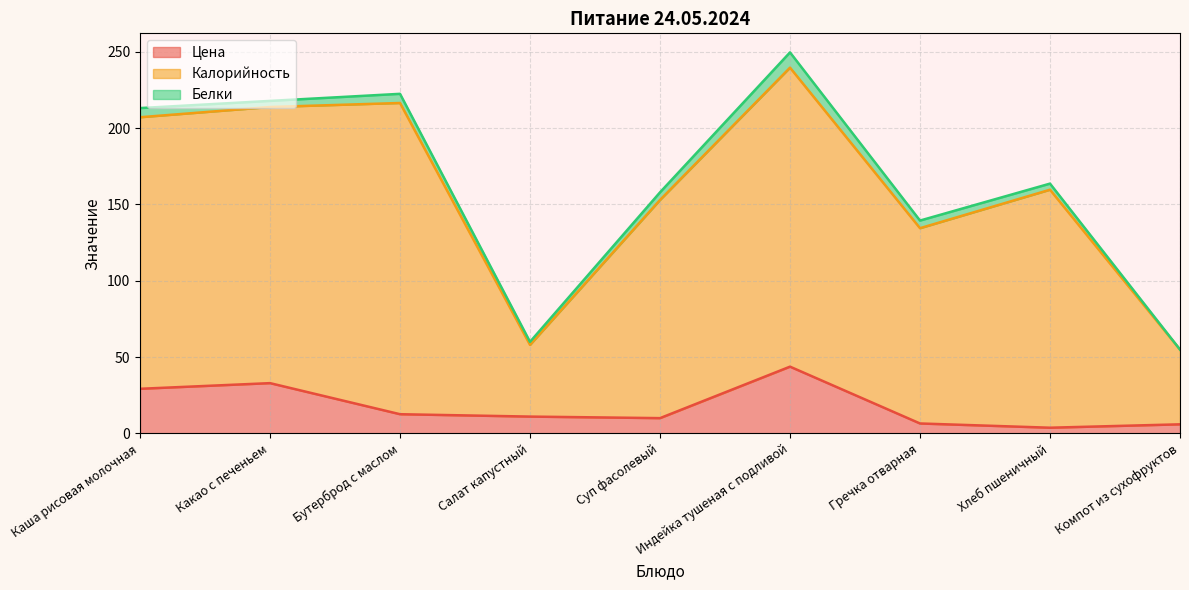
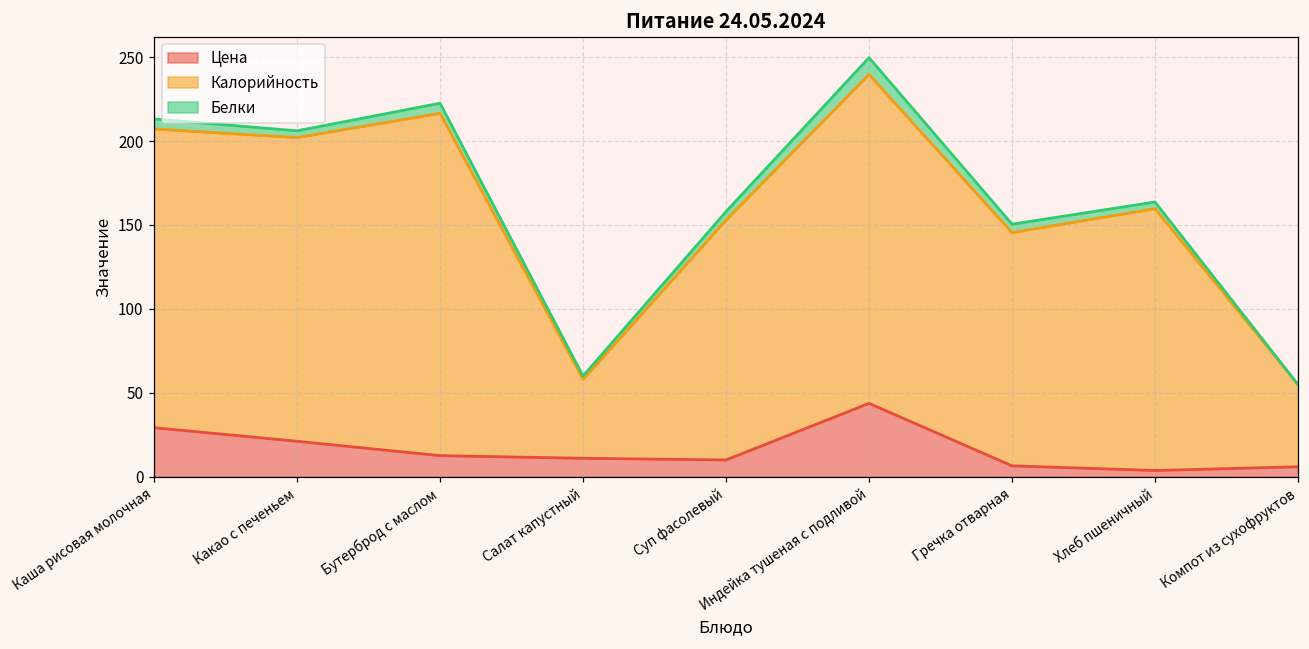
Цена, Какао с печеньем: 33 -> 21
Калорийность, Гречка отварная: 128 -> 139
